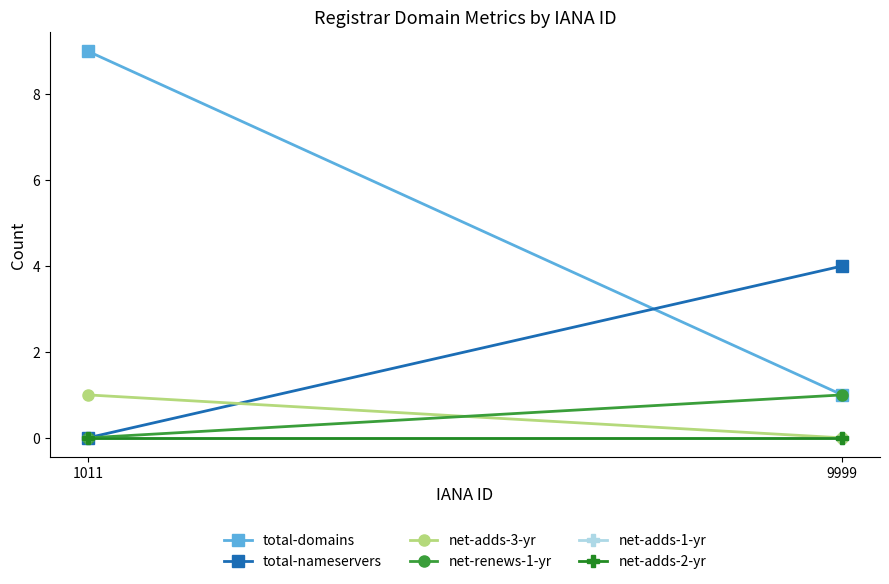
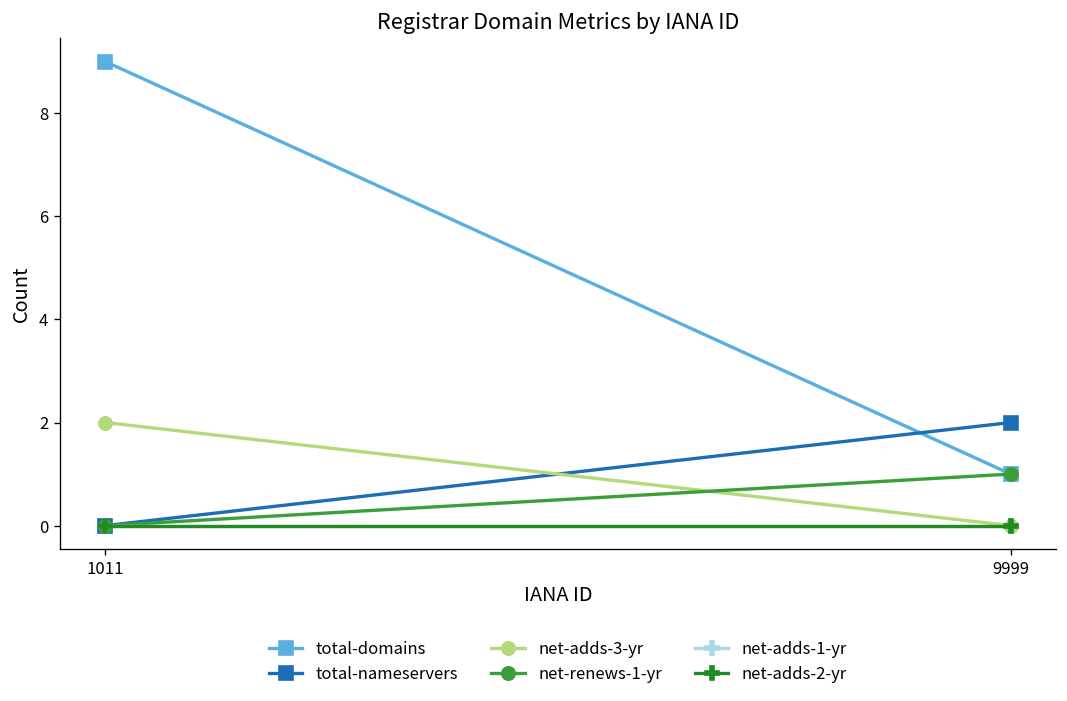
net-adds-3-yr, 1011: 1 -> 2
total-nameservers, 9999: 4 -> 2
